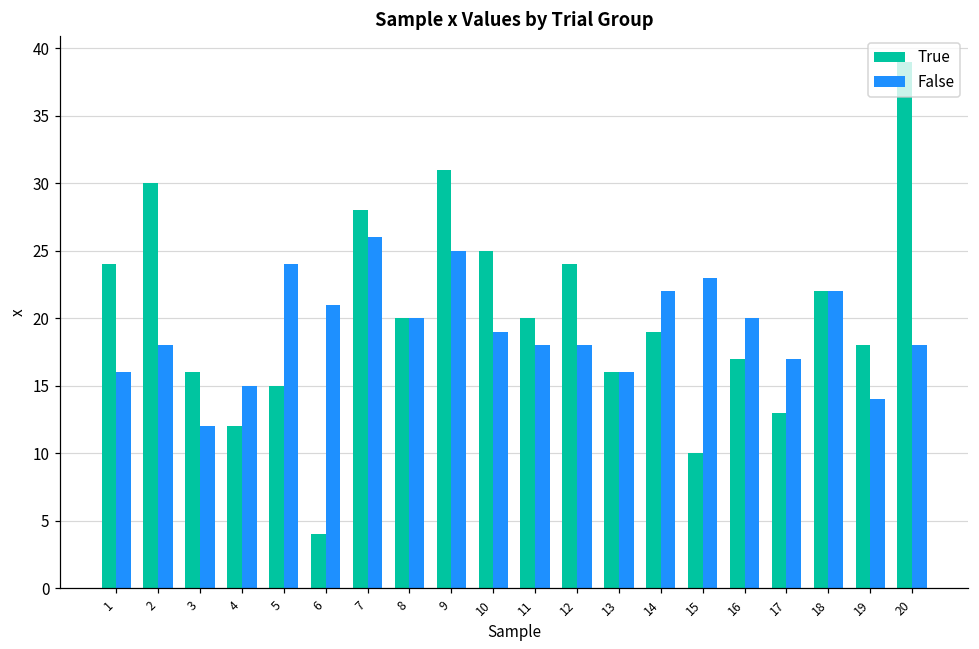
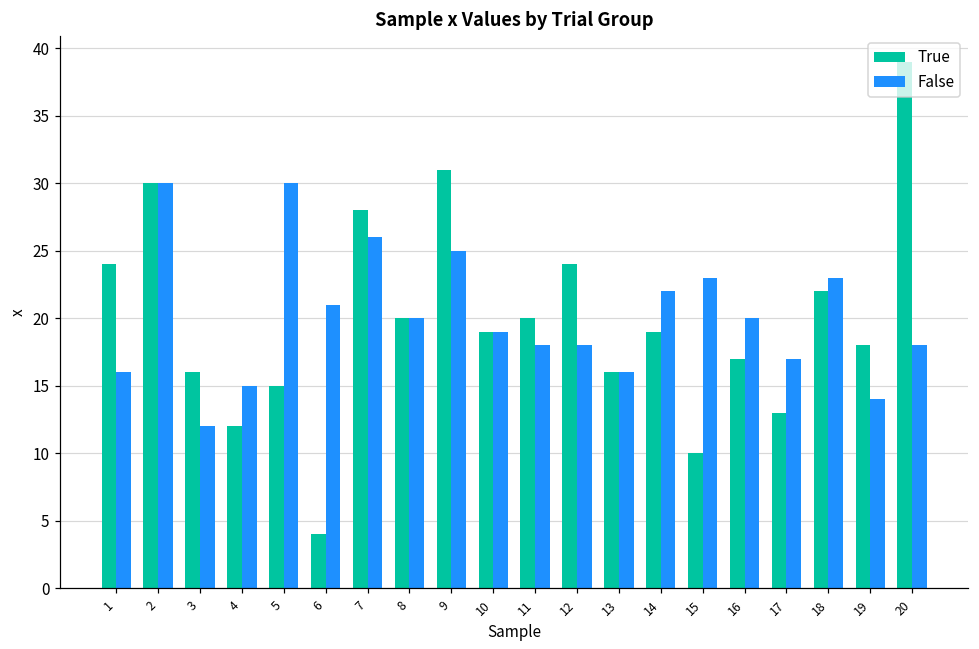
False, 2: 18 -> 30
False, 5: 24 -> 30
True, 10: 25 -> 19
False, 18: 22 -> 23
